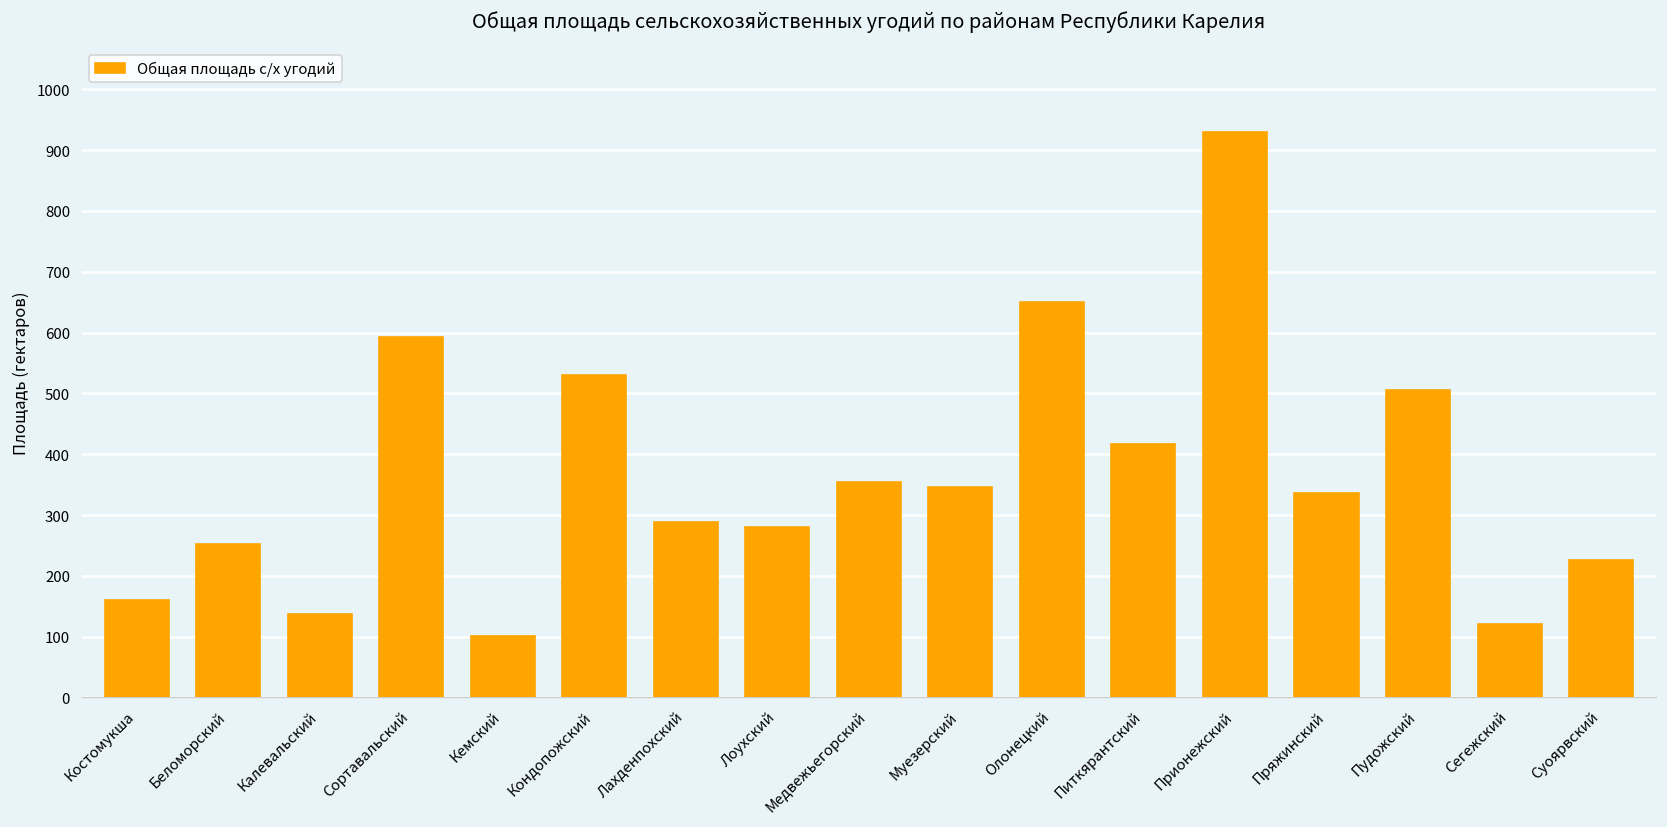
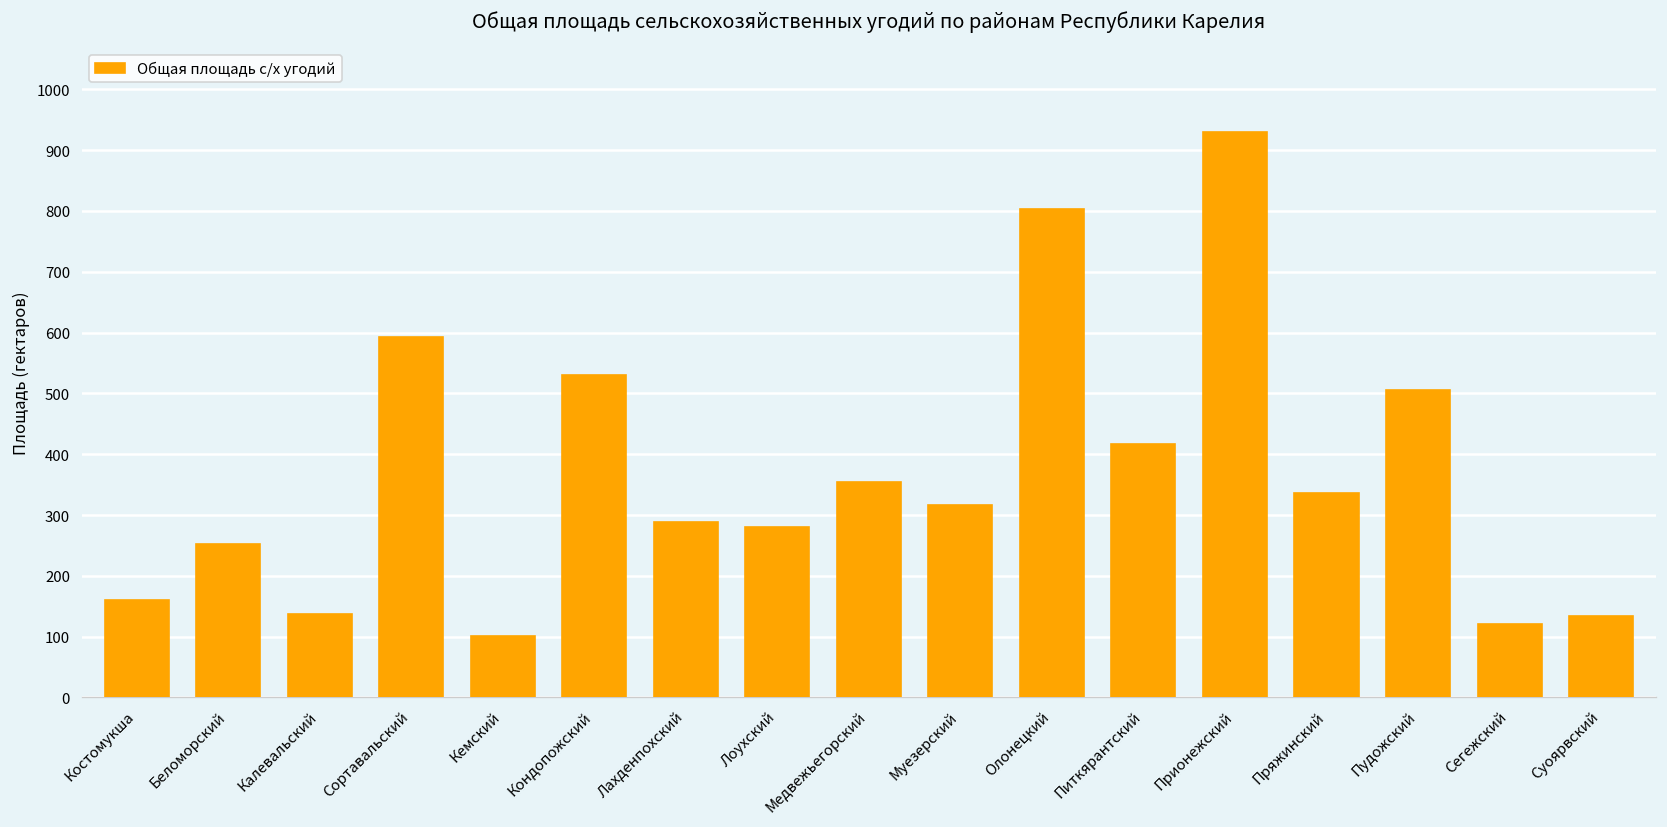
Муезерский: 350 -> 320
Олонецкий: 650 -> 800
Суоярвский: 230 -> 130
